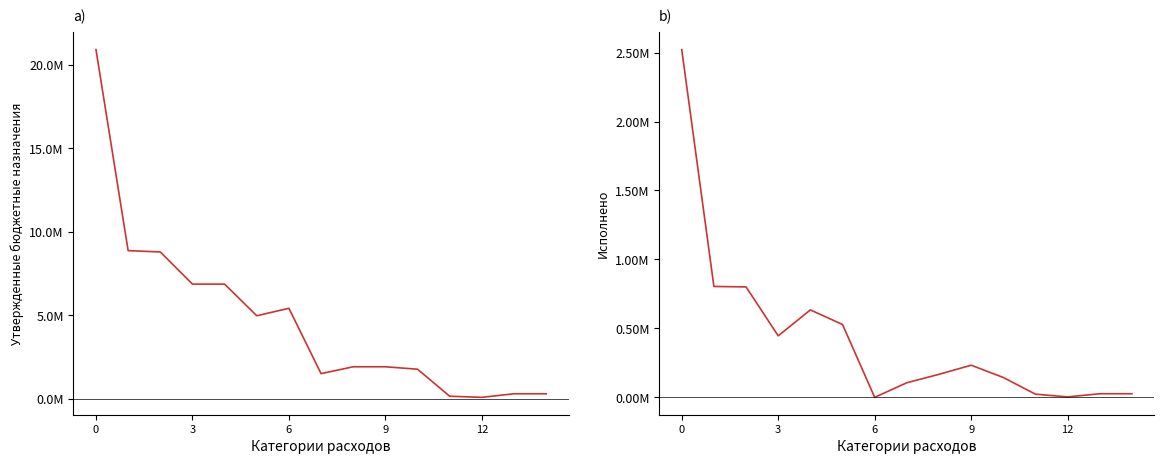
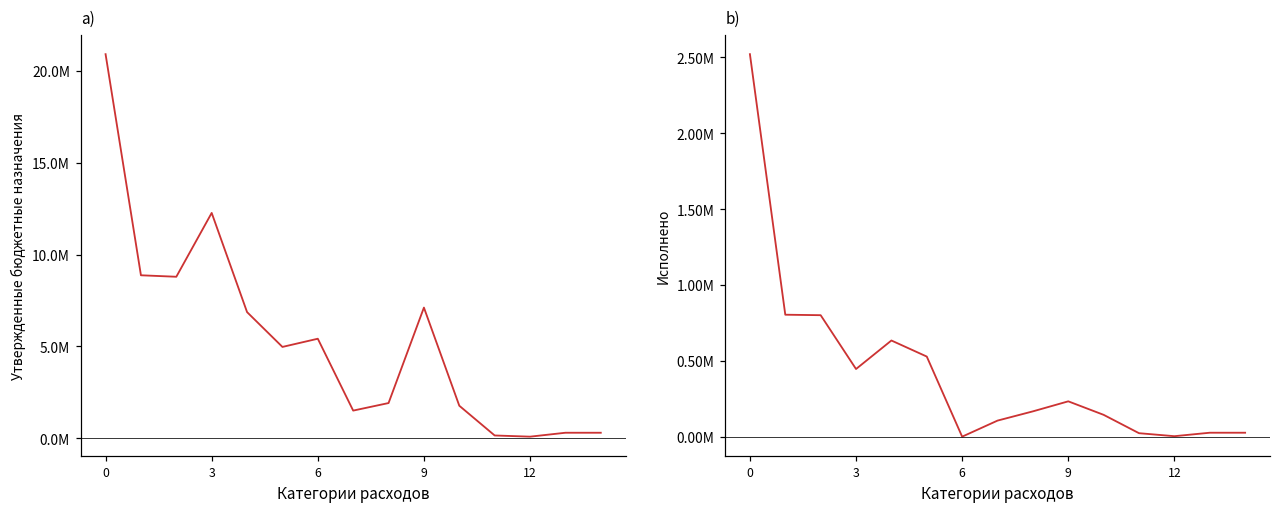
a), 3: 6.9М -> 12.3М
a), 9: 1.9М -> 7.1М
